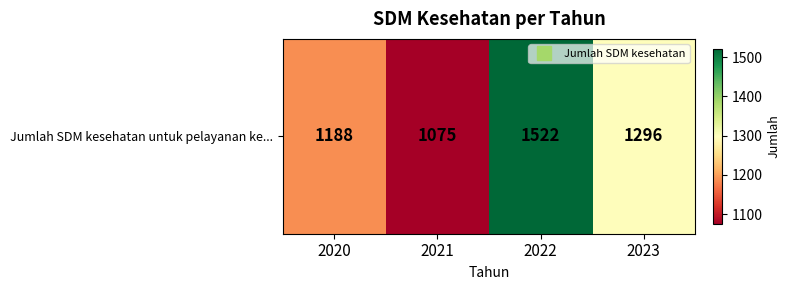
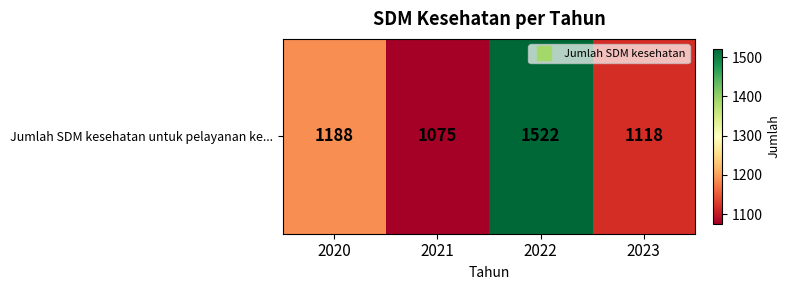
Jumlah SDM kesehatan untuk pelayanan ke..., 2023: 1296 -> 1118
